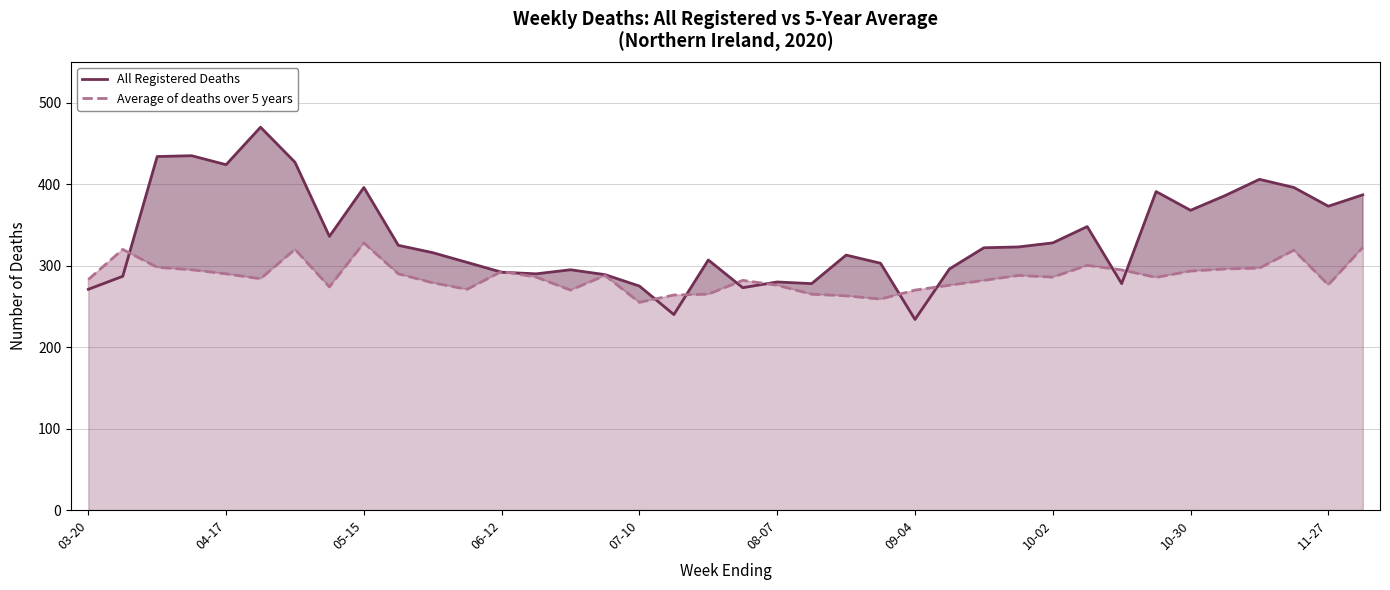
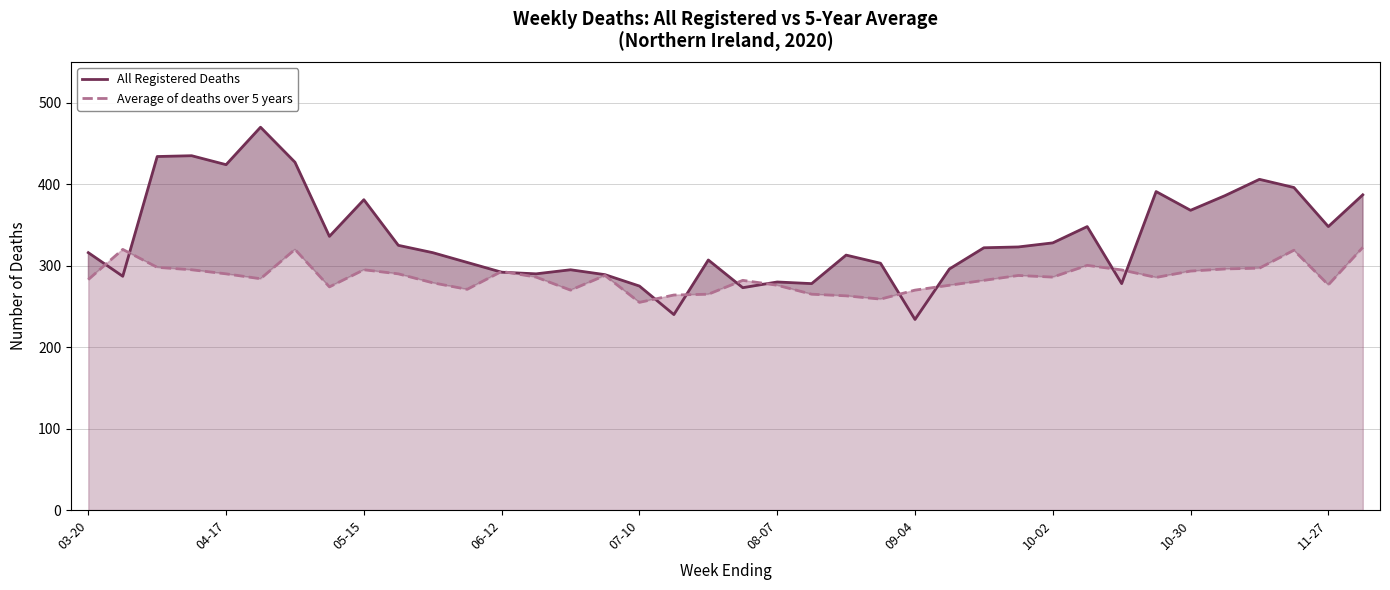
All Registered Deaths, 03-20: 270 -> 320
All Registered Deaths, 05-15: 400 -> 380
Average of deaths over 5 years, 05-15: 330 -> 300
All Registered Deaths, 11-27: 370 -> 350
